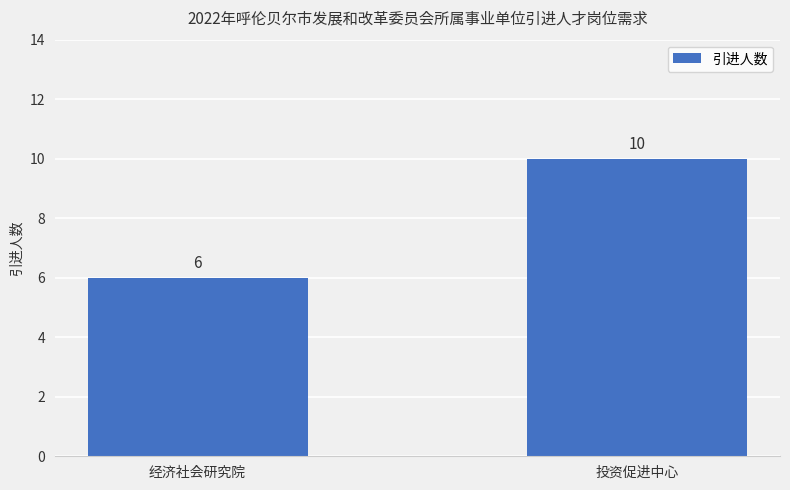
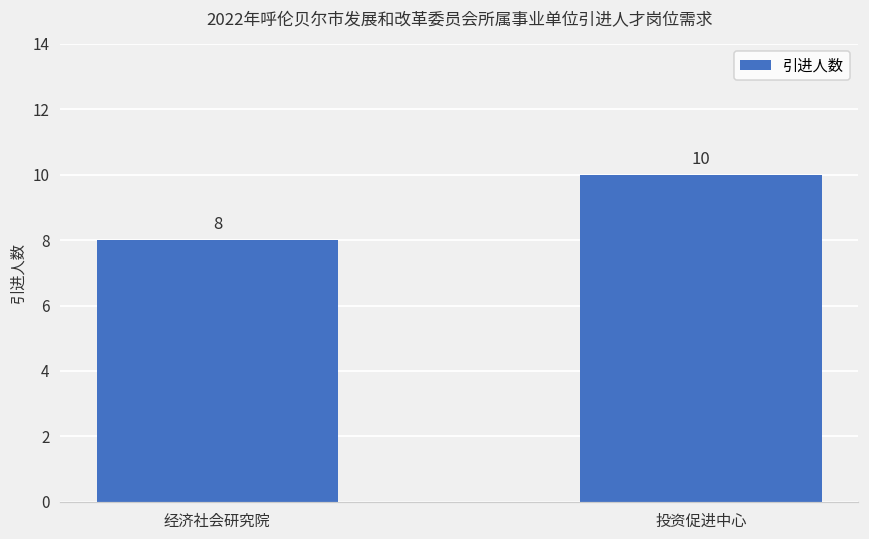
经济社会研究院: 6 -> 8
